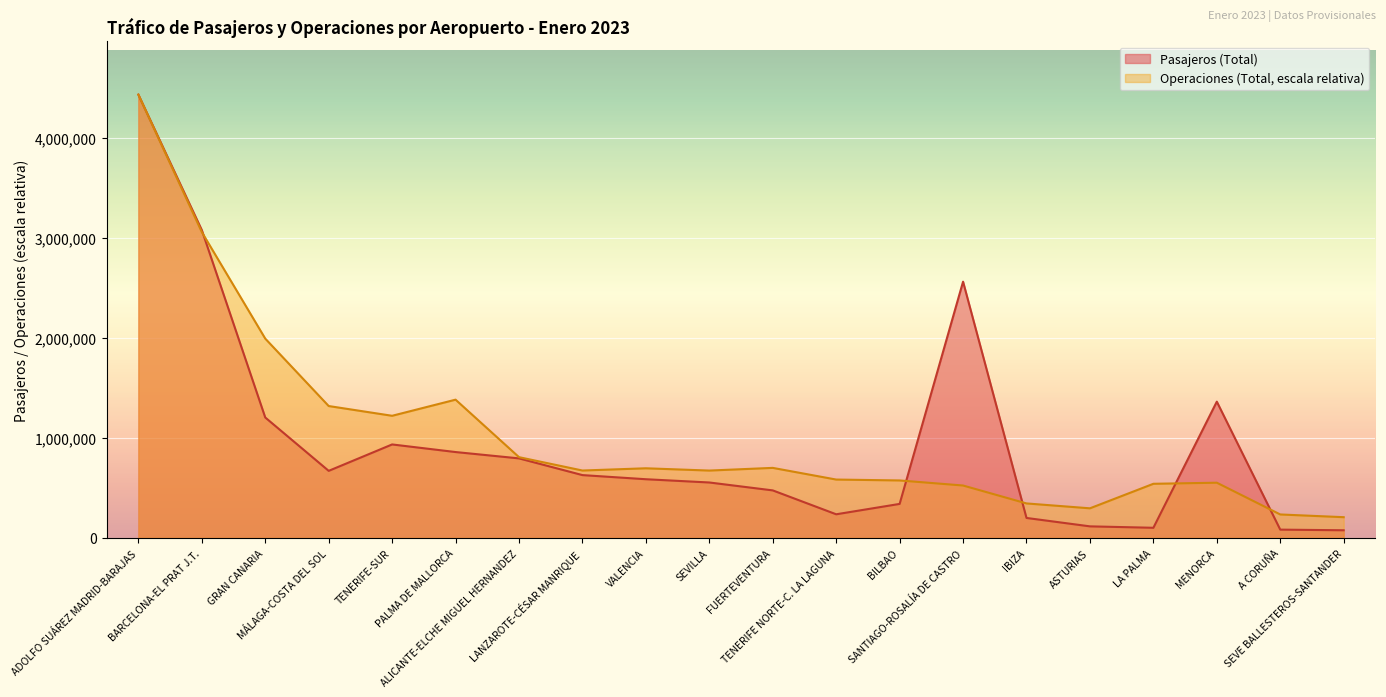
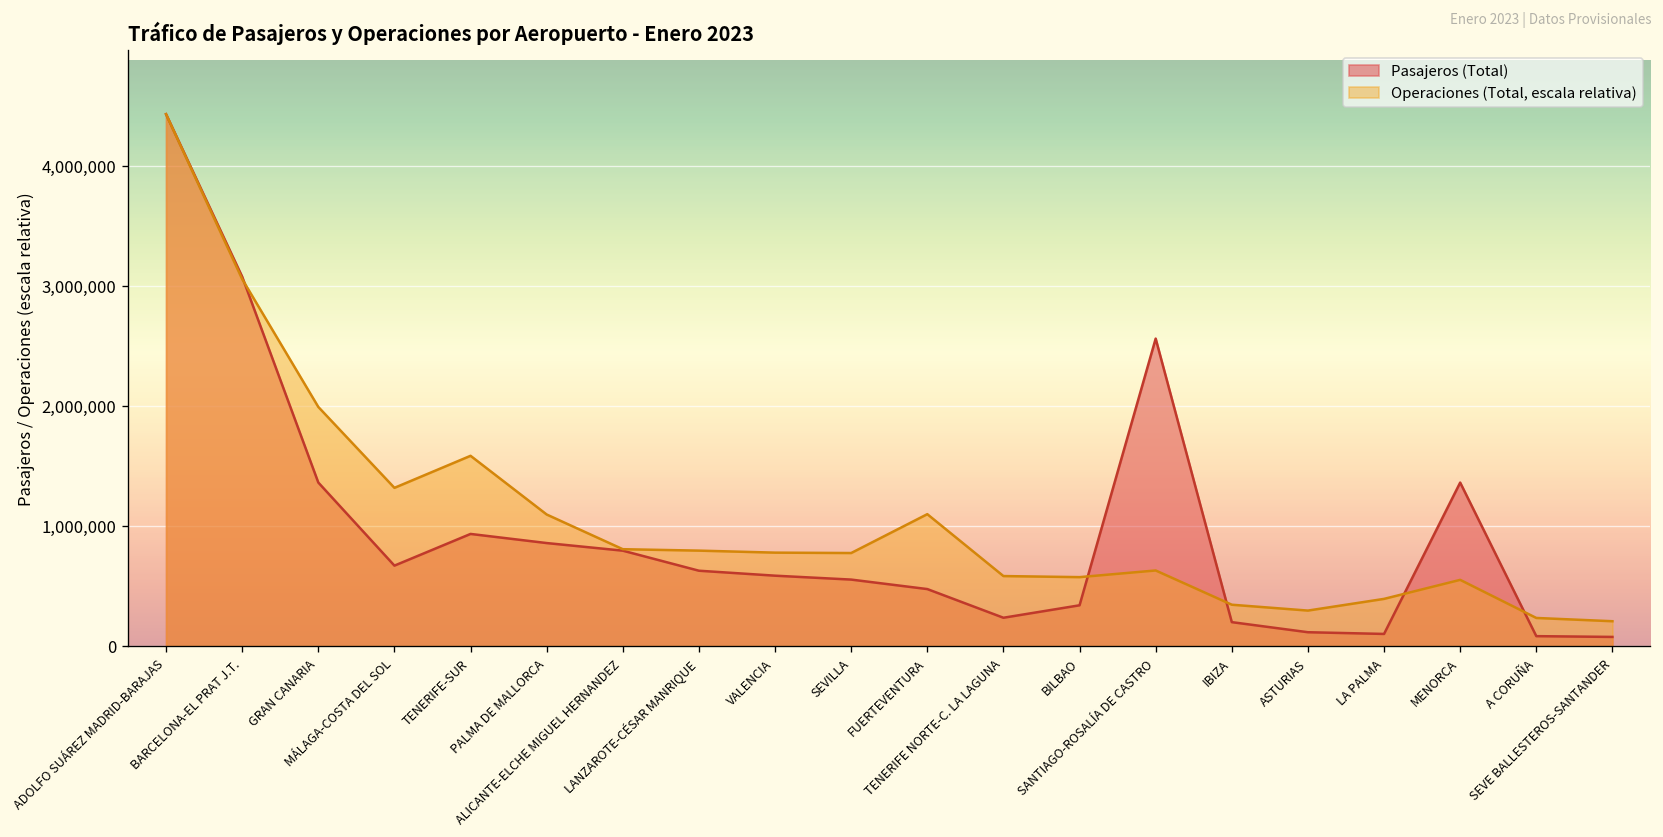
Pasajeros (Total), GRAN CANARIA: 1,200,000 -> 1,400,000
Operaciones (Total, escala relativa), TENERIFE-SUR: 1,200,000 -> 1,600,000
Operaciones (Total, escala relativa), PALMA DE MALLORCA: 1,400,000 -> 1,100,000
Operaciones (Total, escala relativa), LANZAROTE-CÉSAR MANRIQUE: 700,000 -> 800,000
Operaciones (Total, escala relativa), VALENCIA: 700,000 -> 800,000
Operaciones (Total, escala relativa), SEVILLA: 700,000 -> 800,000
Operaciones (Total, escala relativa), FUERTEVENTURA: 700,000 -> 1,100,000
Operaciones (Total, escala relativa), SANTIAGO-ROSALÍA DE CASTRO: 500,000 -> 600,000
Operaciones (Total, escala relativa), LA PALMA: 500,000 -> 400,000
